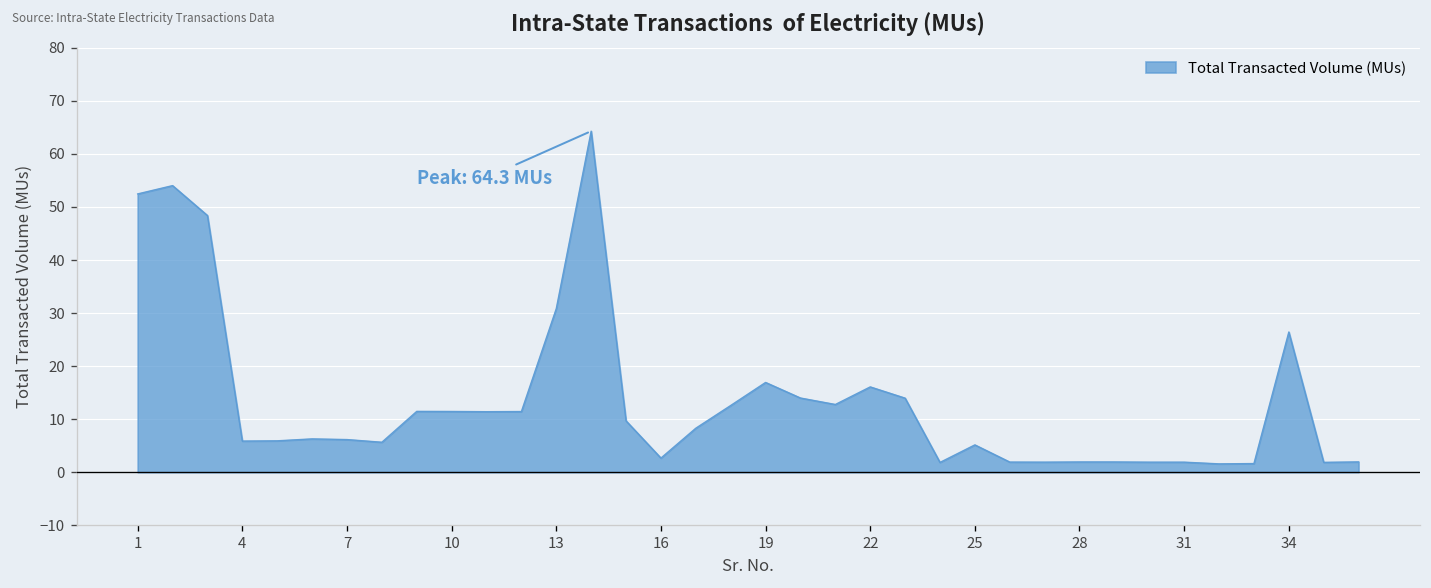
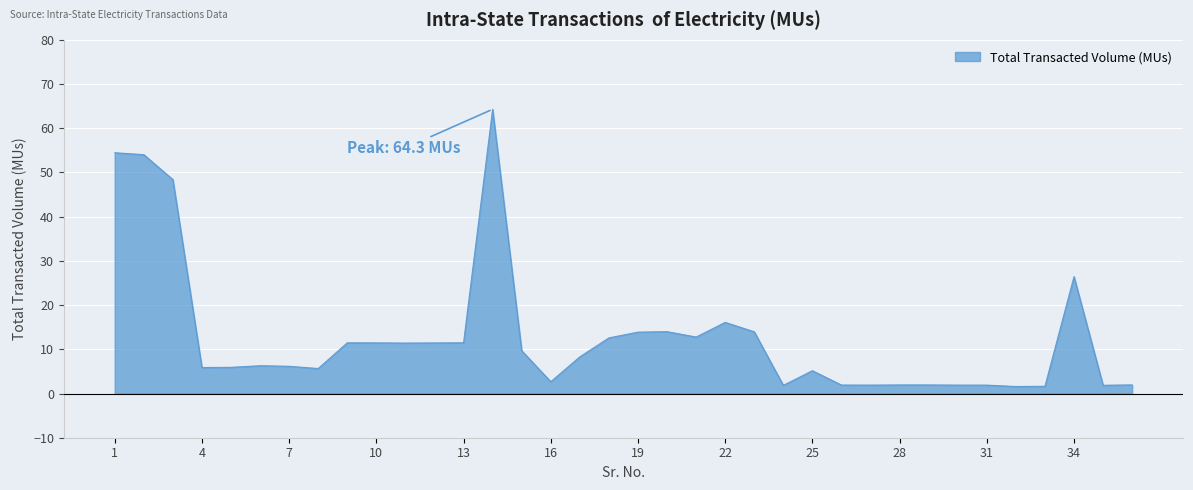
1: 52 -> 54
13: 31 -> 11
19: 17 -> 14
